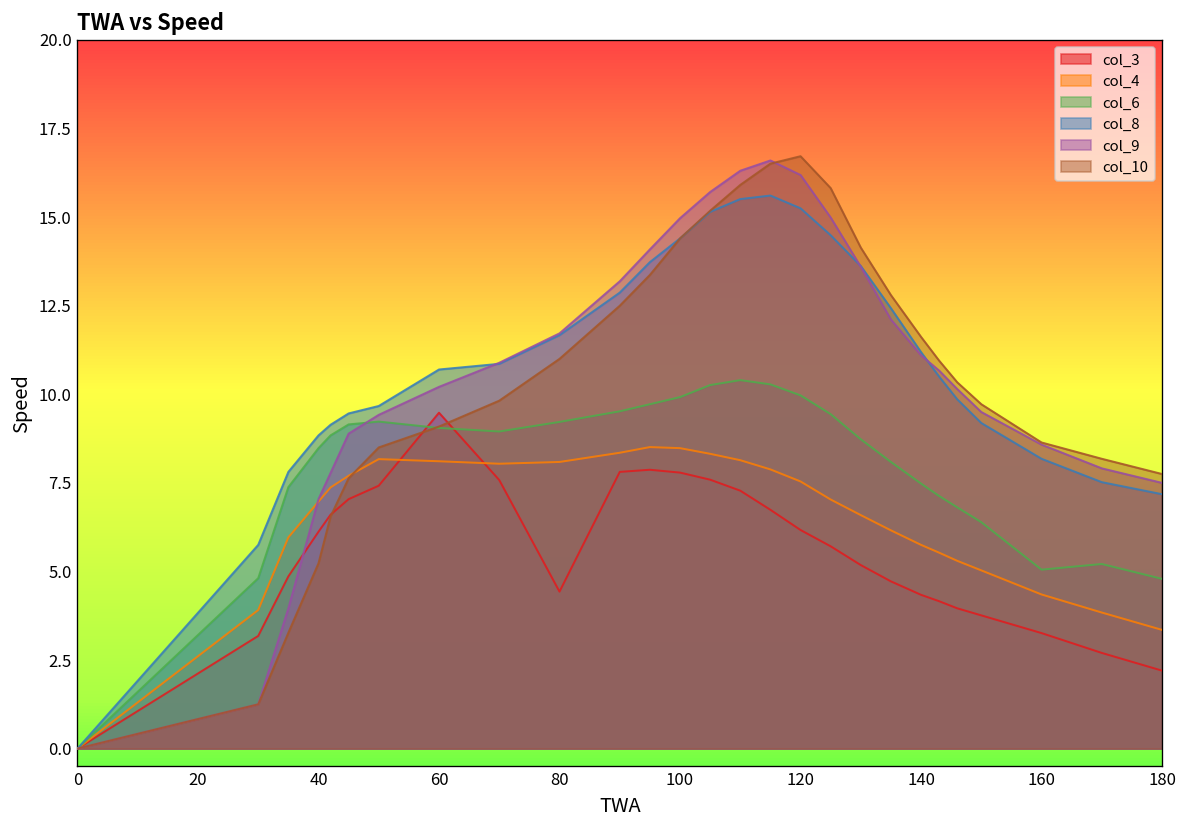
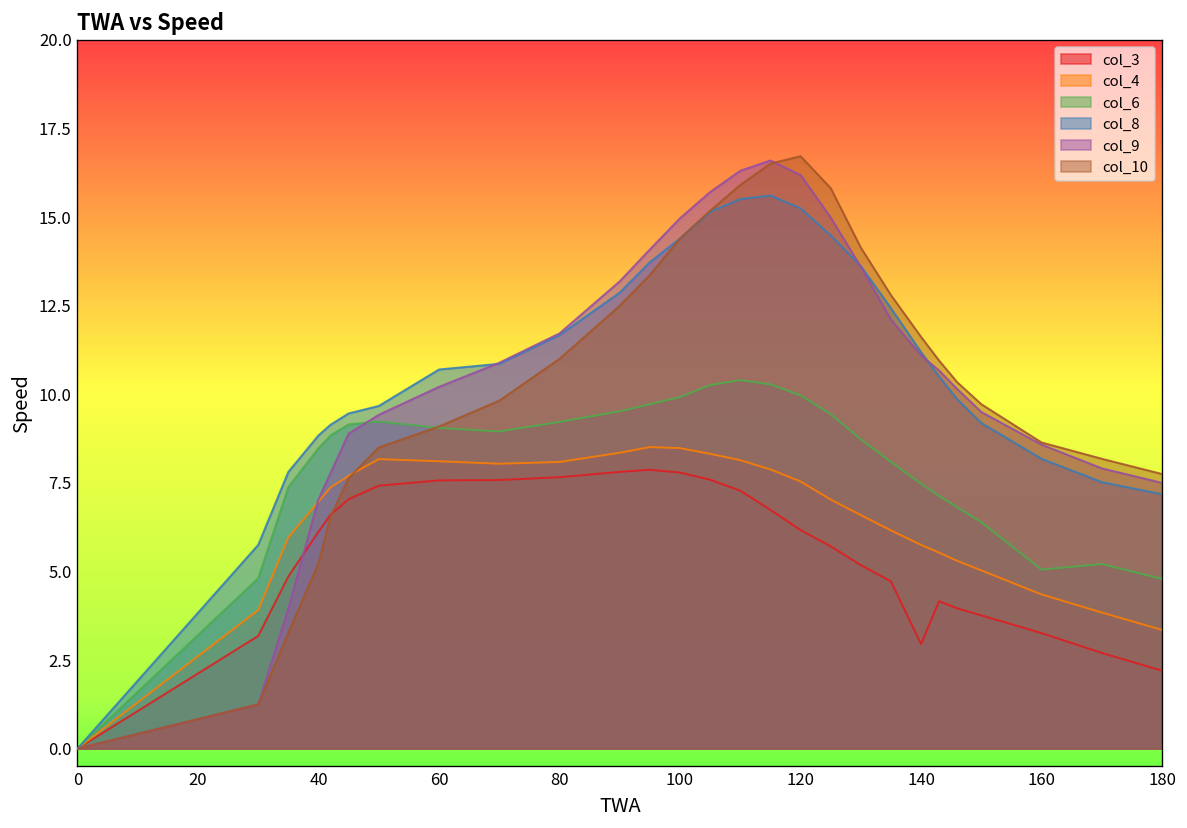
col_3, 60: 9.5 -> 7.6
col_3, 80: 4.4 -> 7.7
col_3, 140: 4.3 -> 3.0
